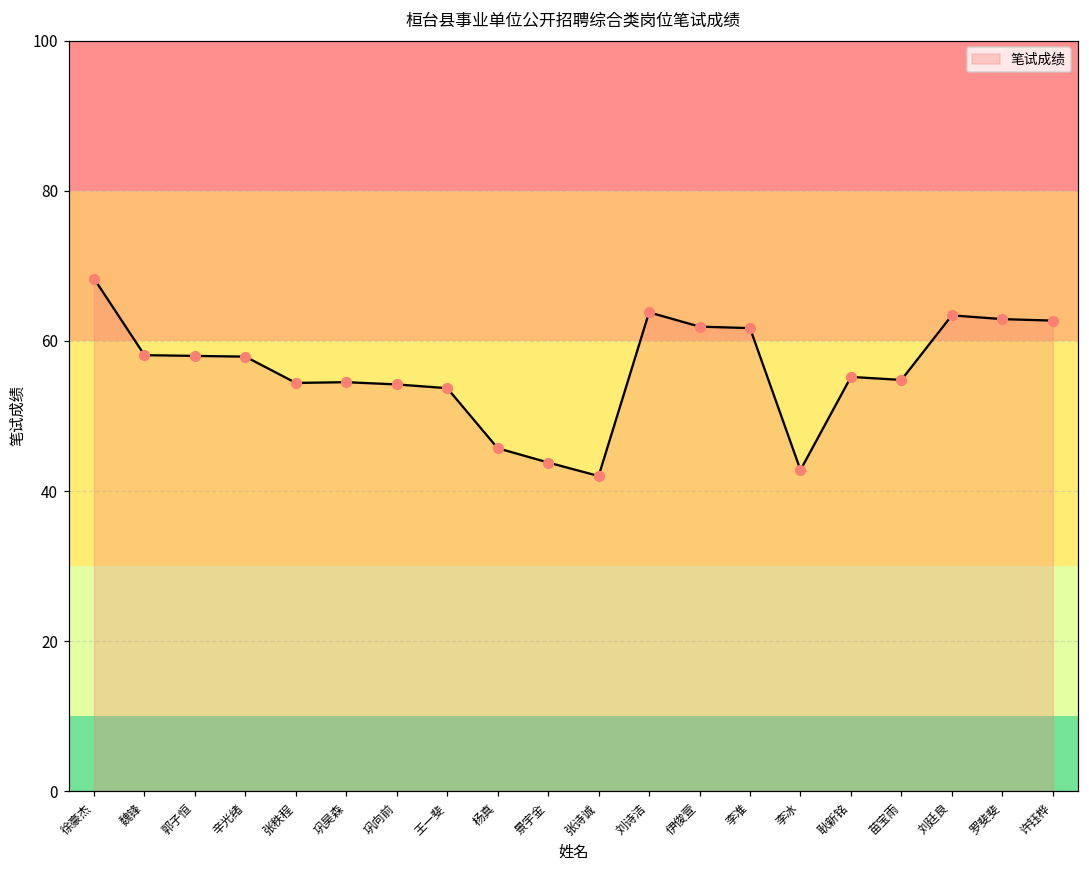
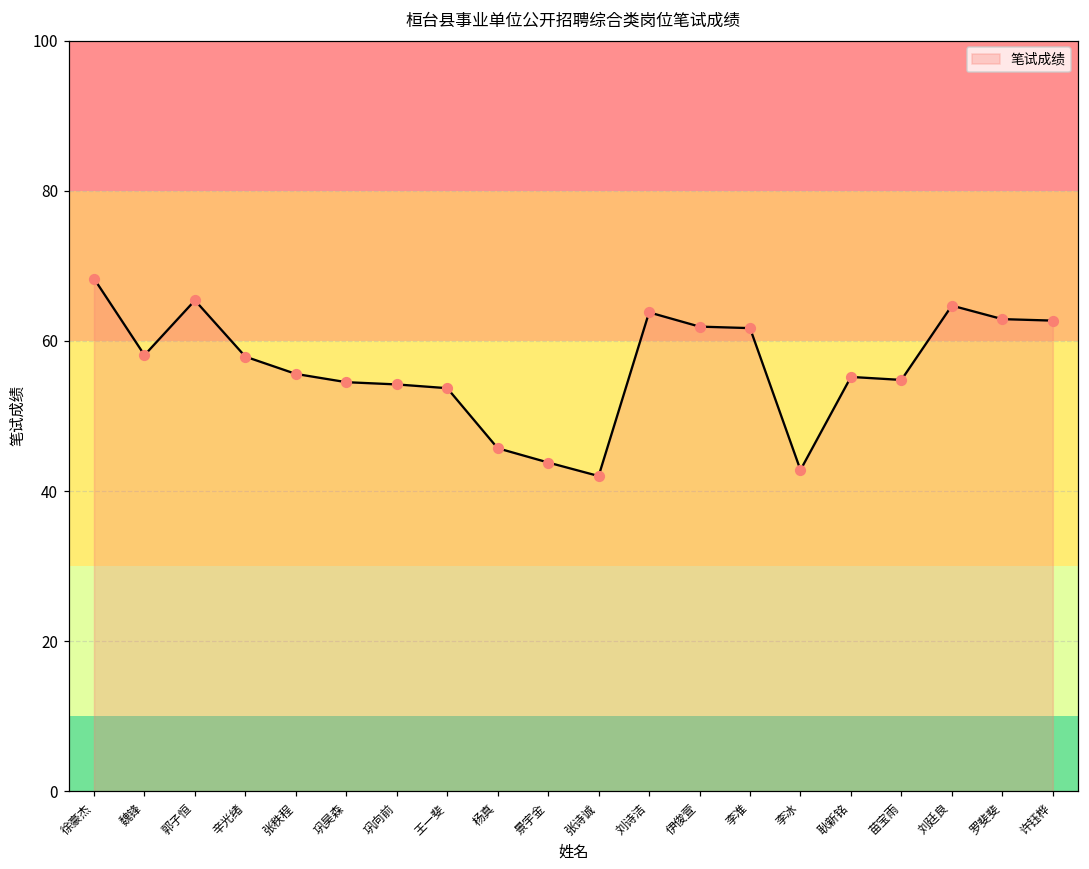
郭子恒: 58 -> 65
张秩程: 54 -> 56
刘廷良: 63 -> 65
